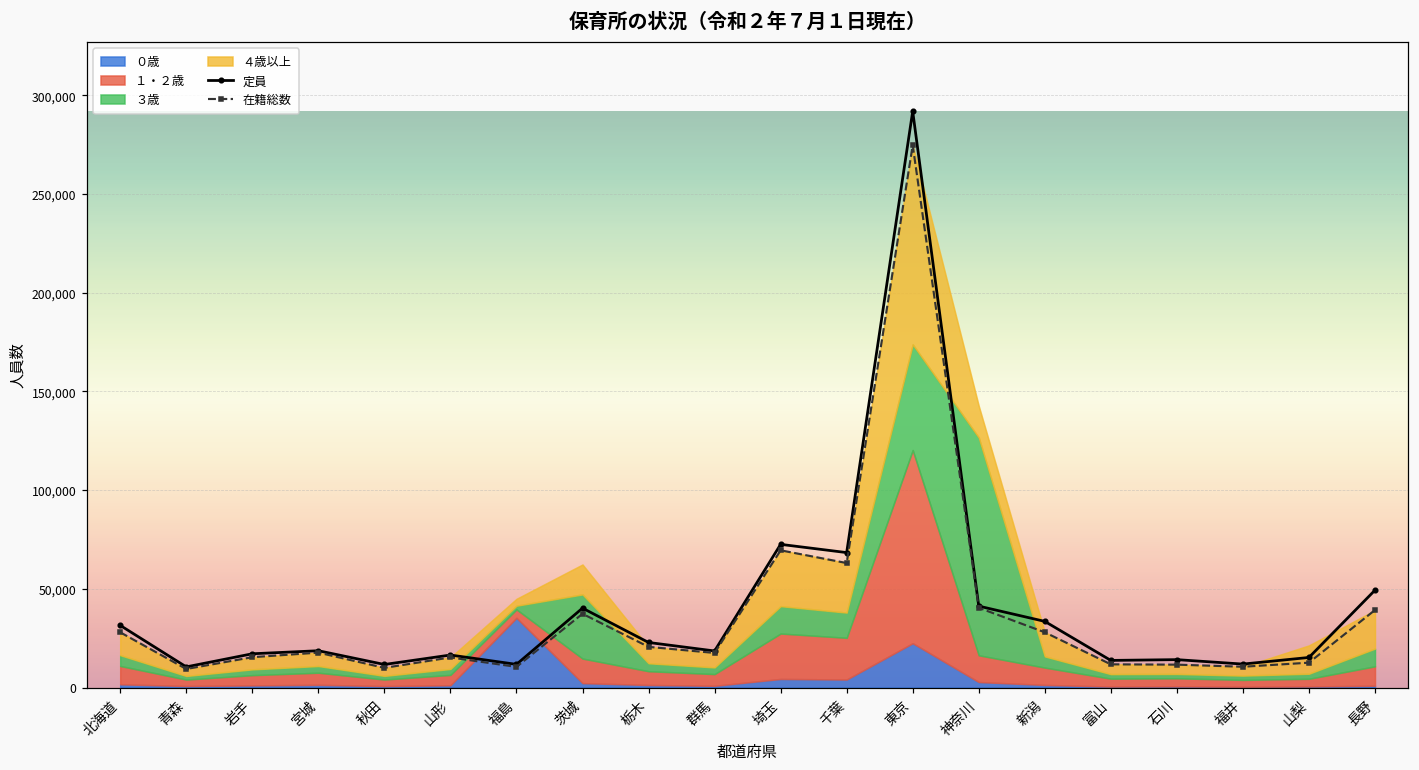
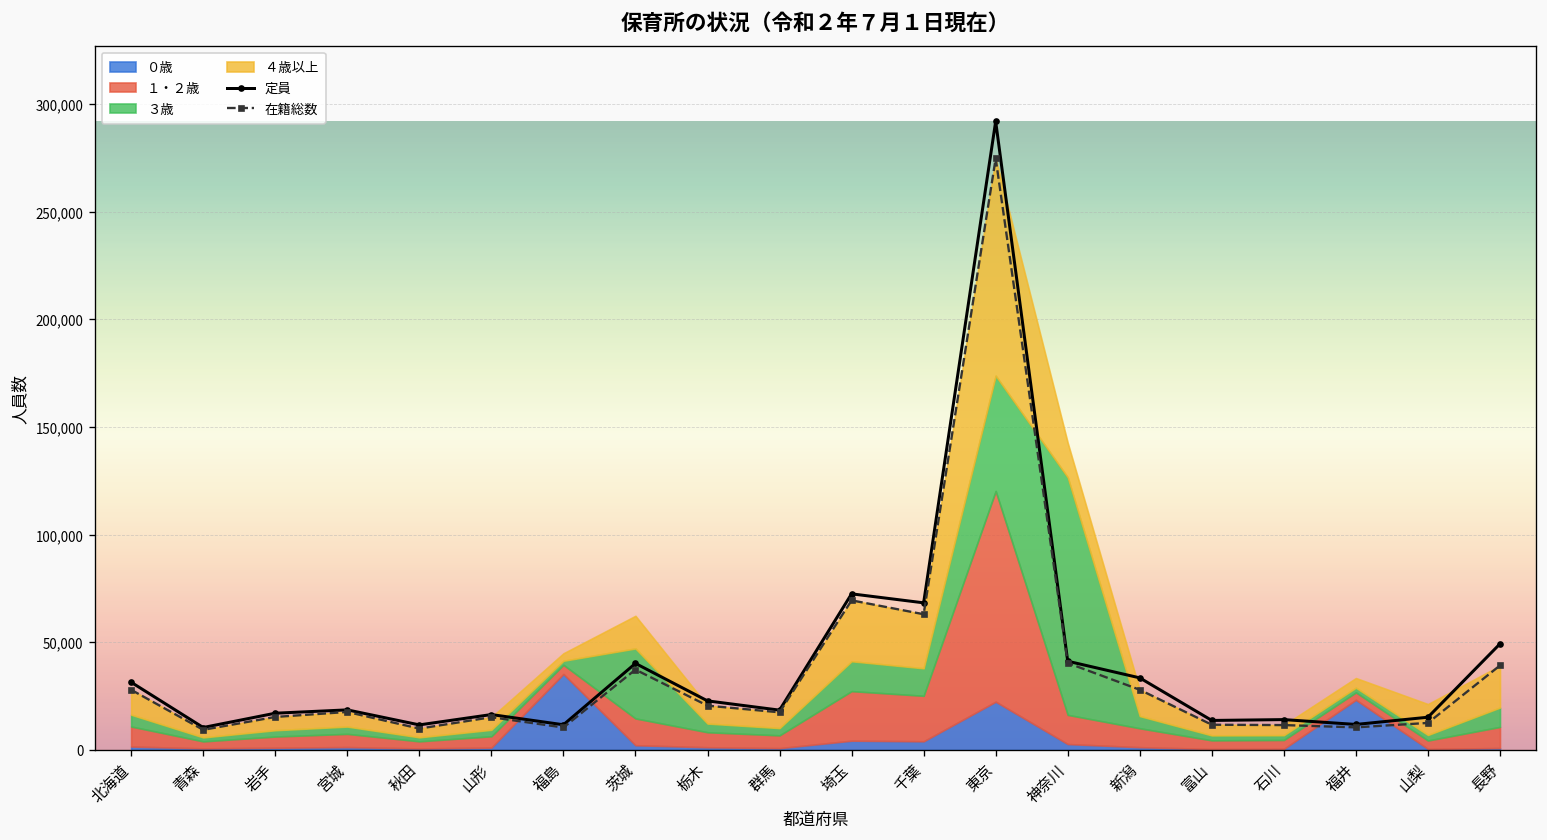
０歳, 福井: 0 -> 23,000
